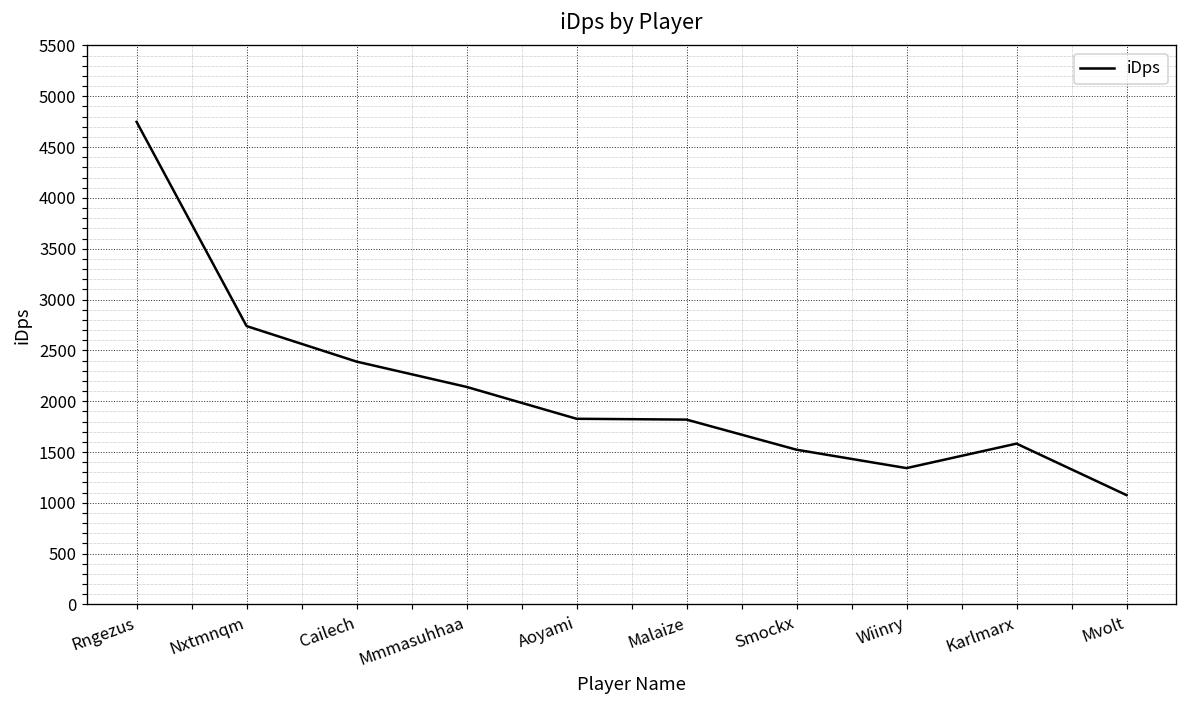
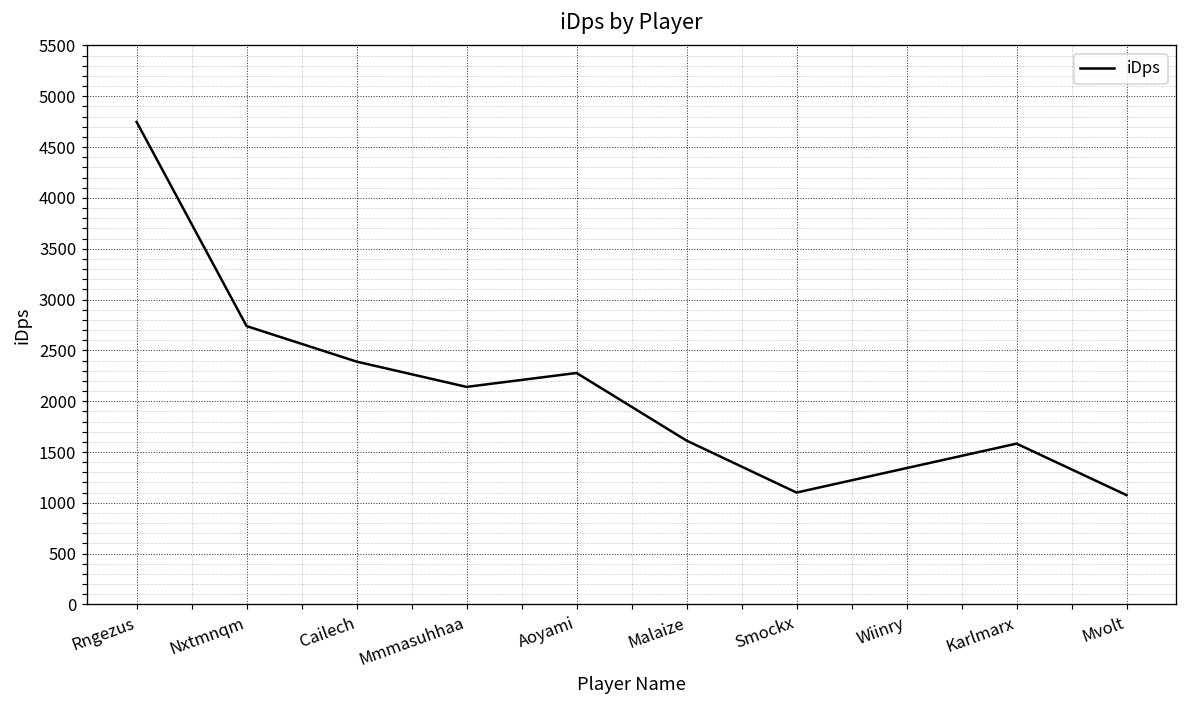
Aoyami: 1800 -> 2300
Malaize: 1800 -> 1600
Smockx: 1500 -> 1100
